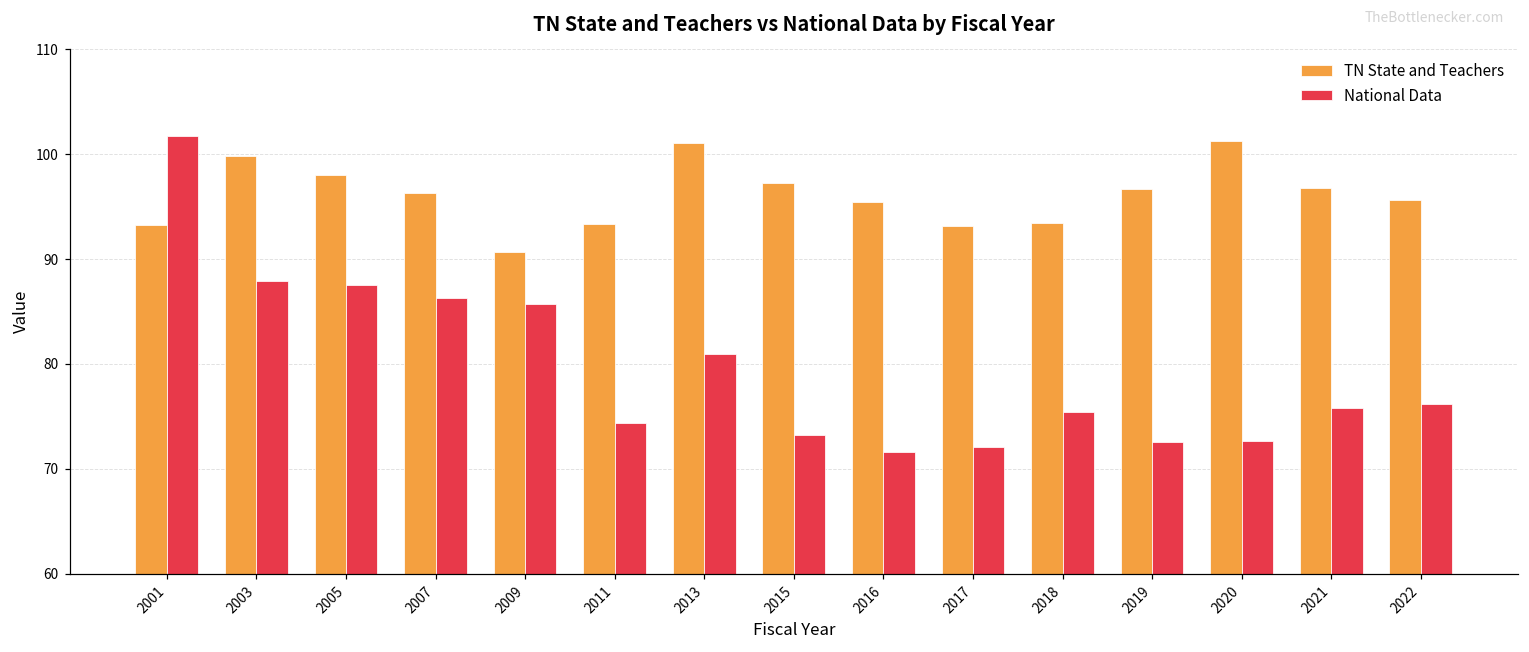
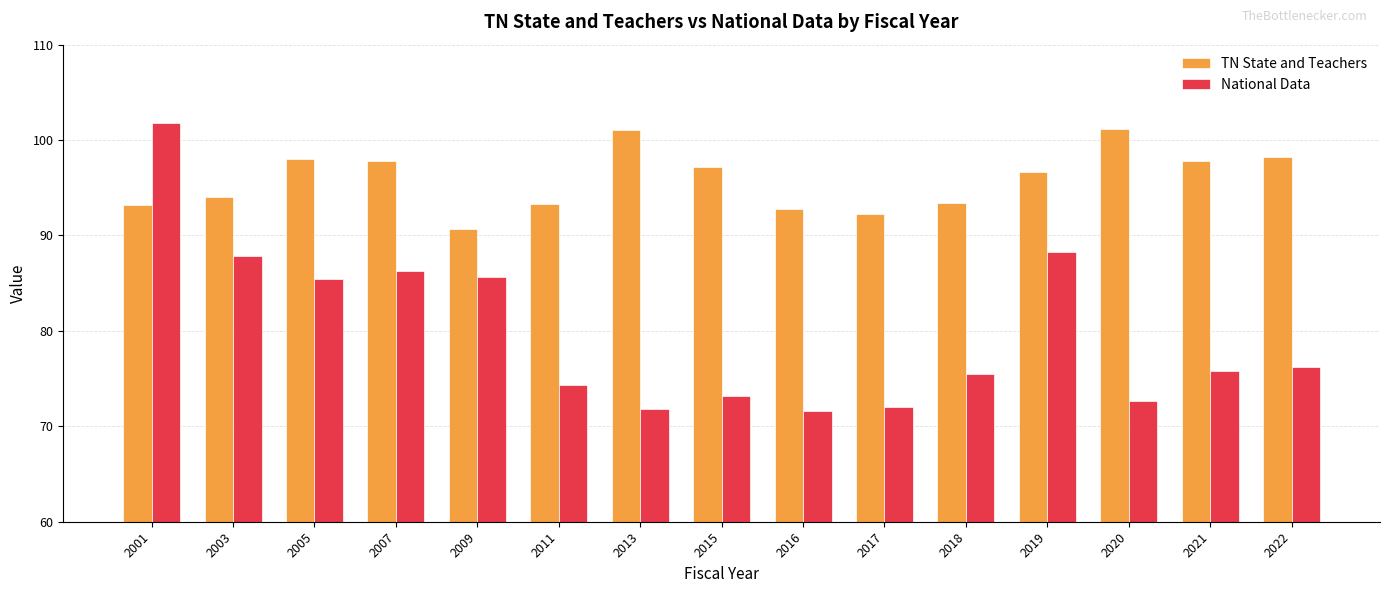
TN State and Teachers, 2003: 100 -> 94
National Data, 2005: 87 -> 85
TN State and Teachers, 2007: 96 -> 98
National Data, 2013: 81 -> 72
TN State and Teachers, 2016: 95 -> 93
TN State and Teachers, 2017: 93 -> 92
National Data, 2019: 73 -> 88
TN State and Teachers, 2021: 97 -> 98
TN State and Teachers, 2022: 96 -> 98
